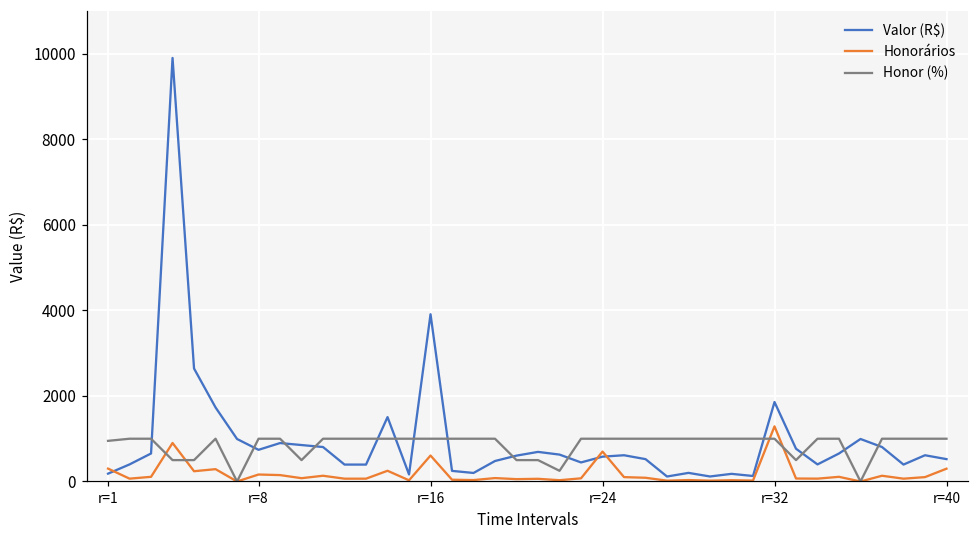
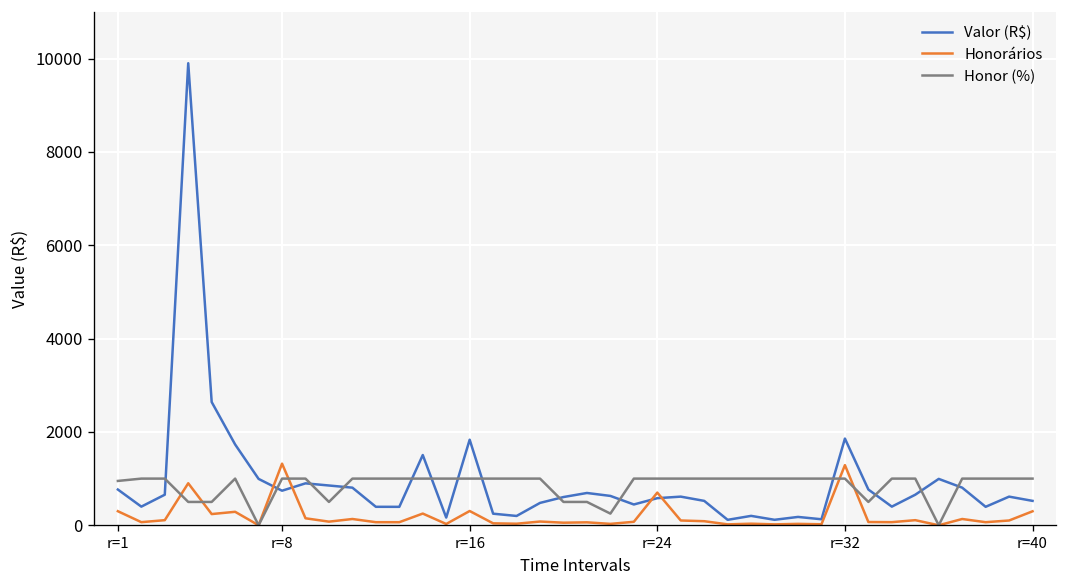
Valor (R$), r=1: 200 -> 800
Honorários, r=8: 200 -> 1300
Valor (R$), r=16: 3900 -> 1800
Honorários, r=16: 600 -> 300
